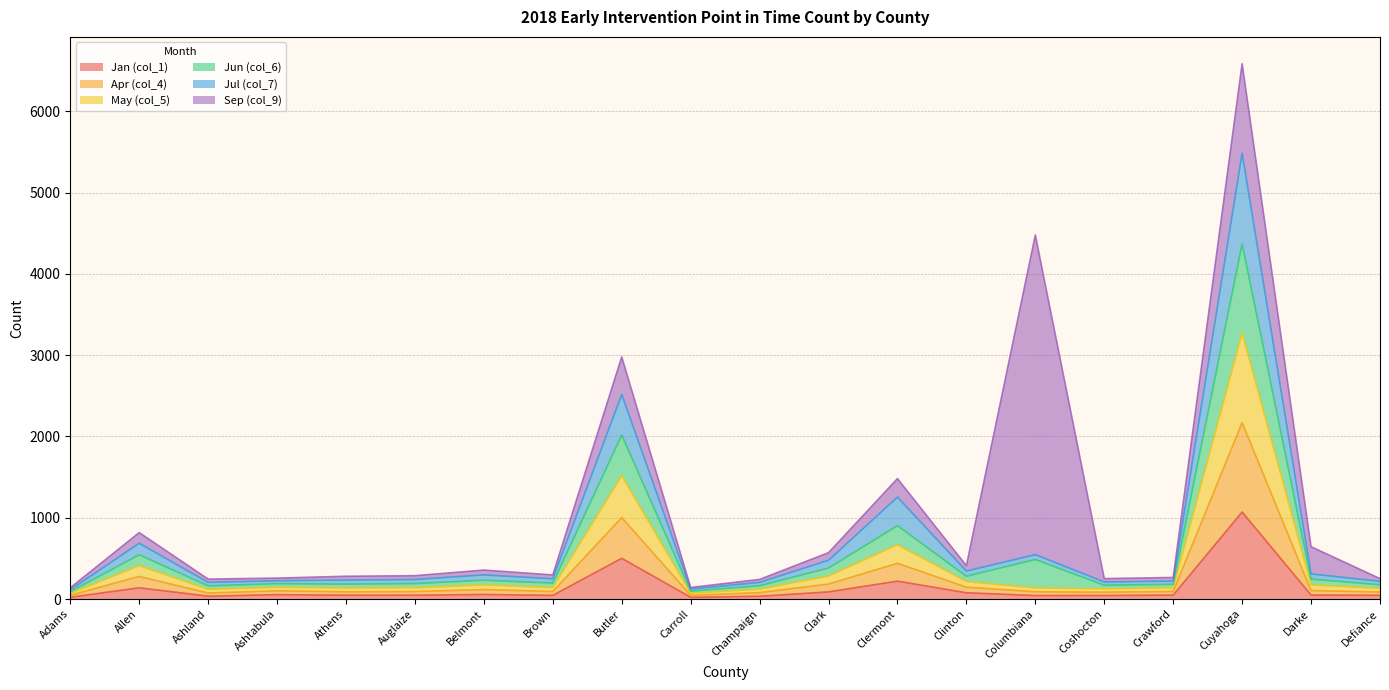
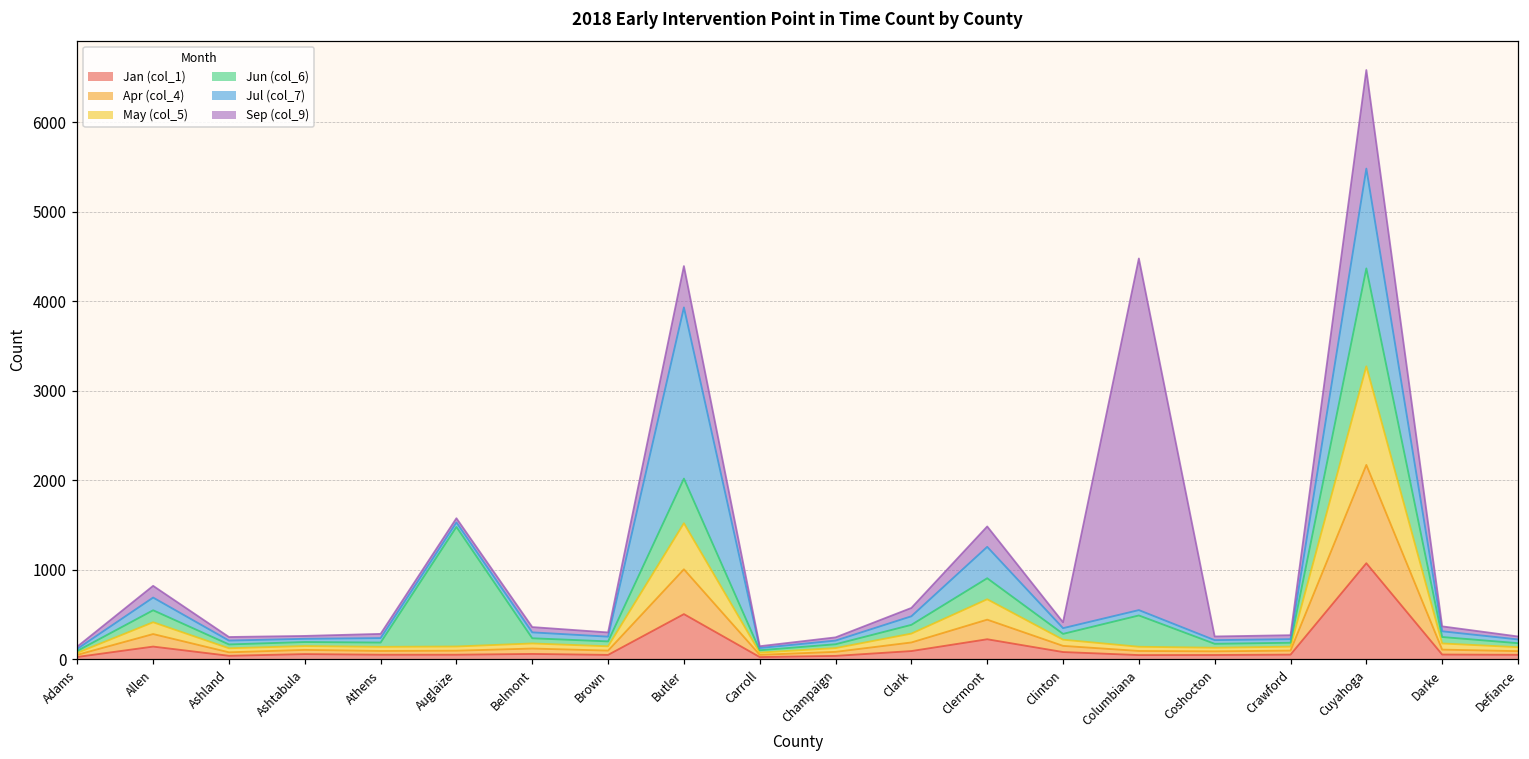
Jun (col_6), Auglaize: 100 -> 1300
Jul (col_7), Butler: 500 -> 1900
Sep (col_9), Darke: 300 -> 100
